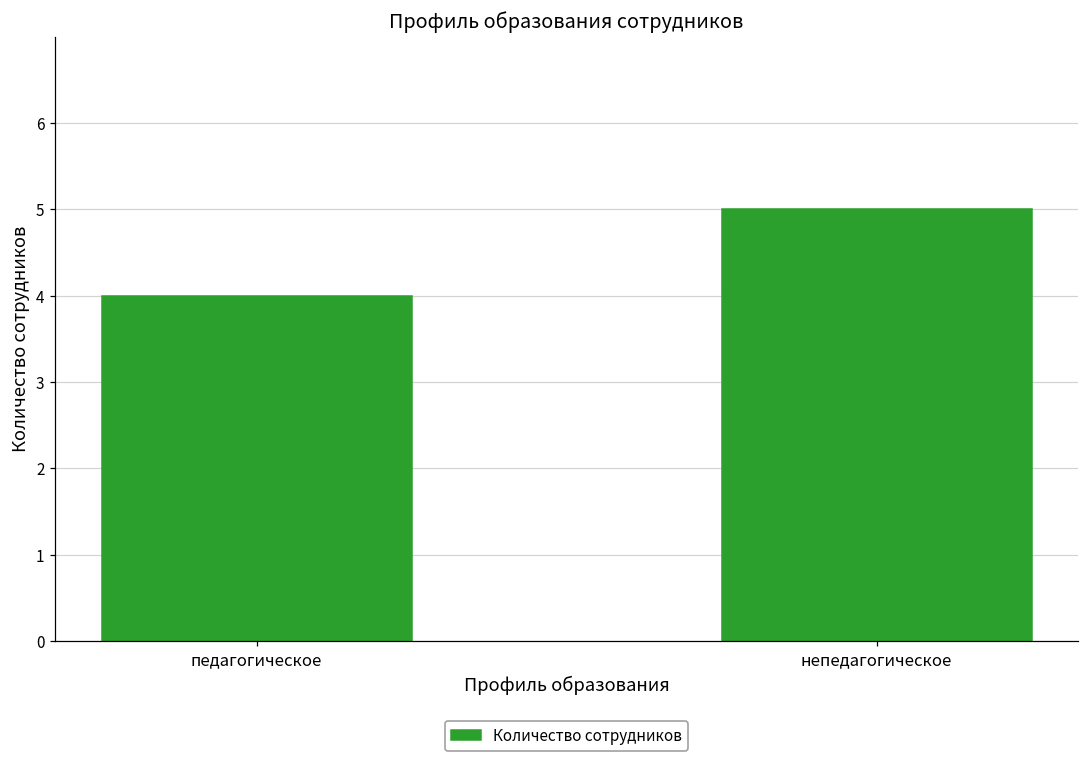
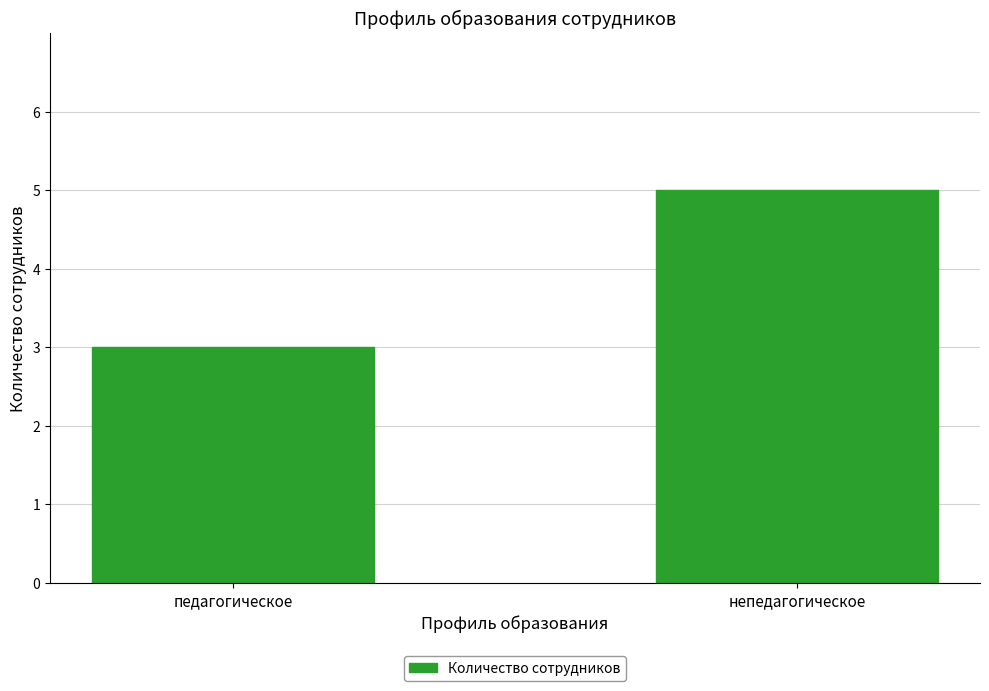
педагогическое: 4 -> 3
